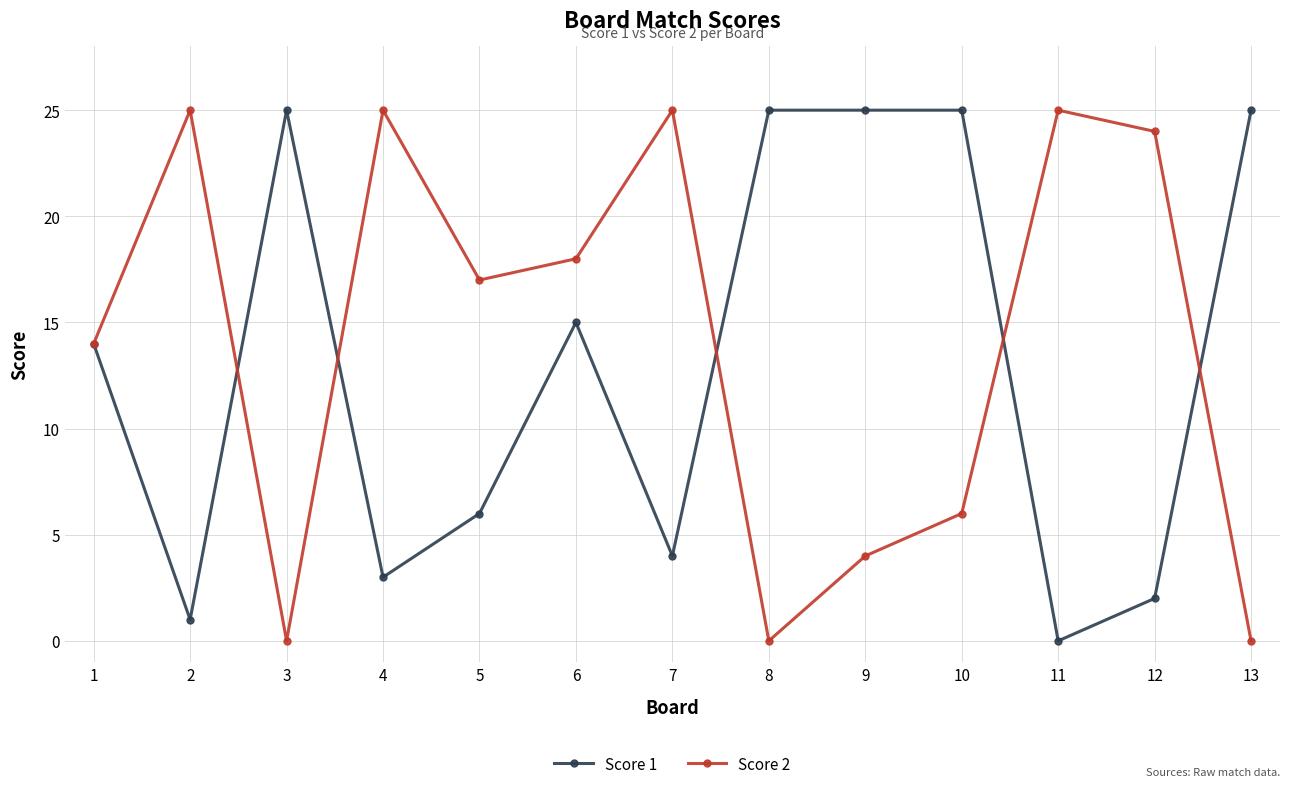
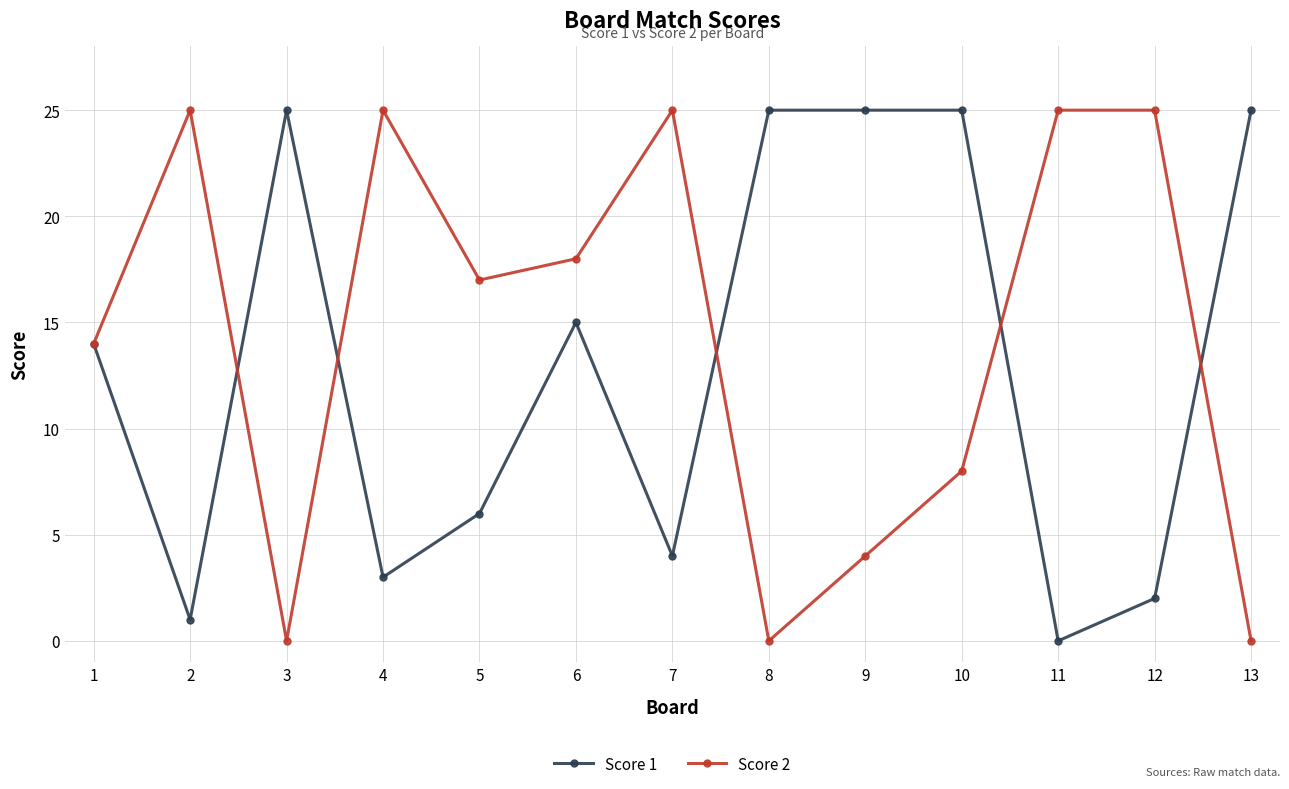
Score 2, 10: 6 -> 8
Score 2, 12: 24 -> 25
